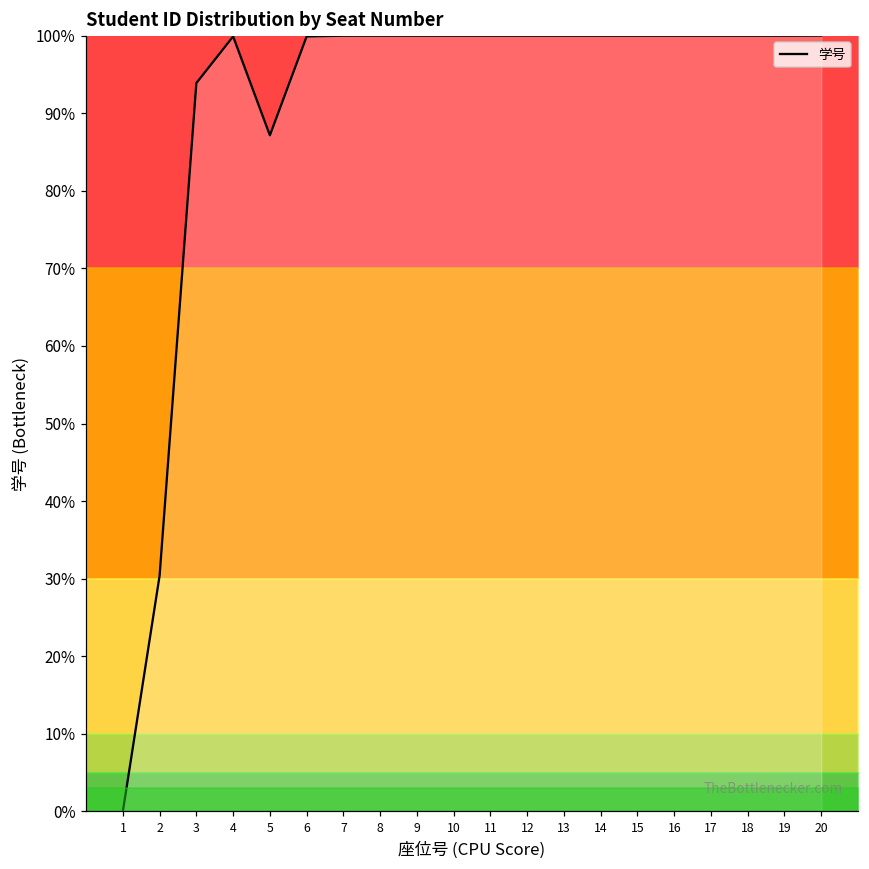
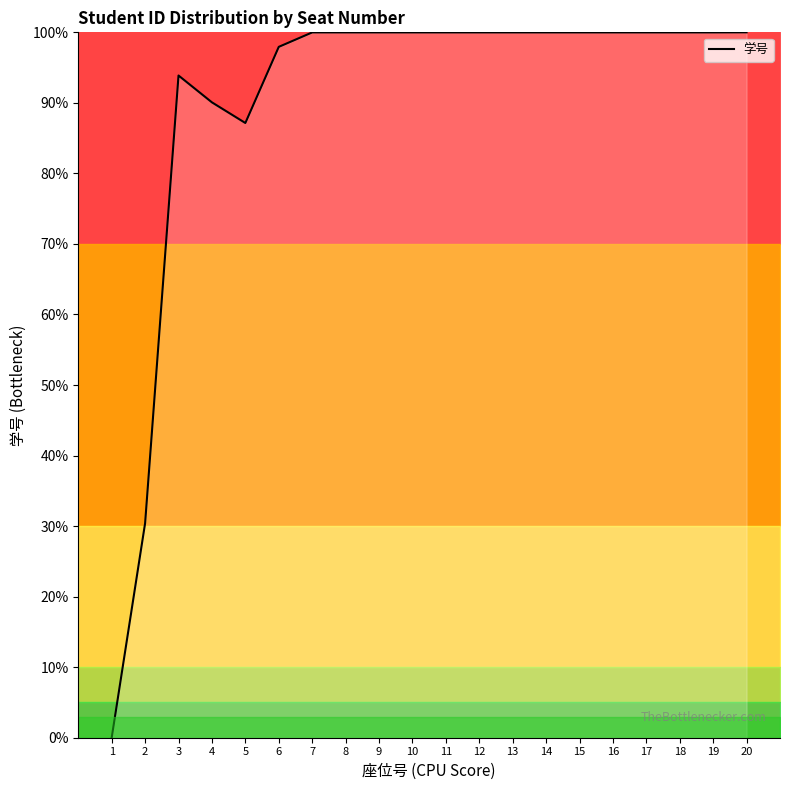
学号, 4: 100% -> 90%
学号, 6: 100% -> 98%
